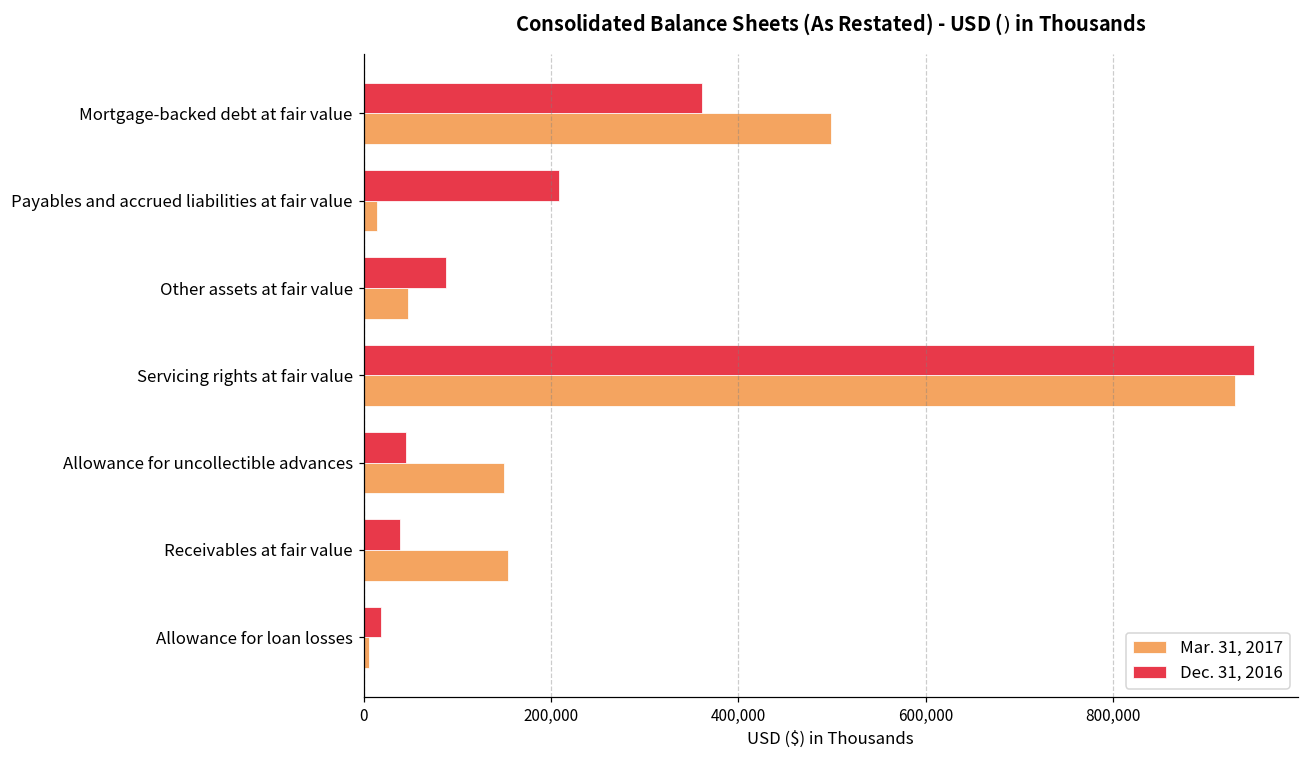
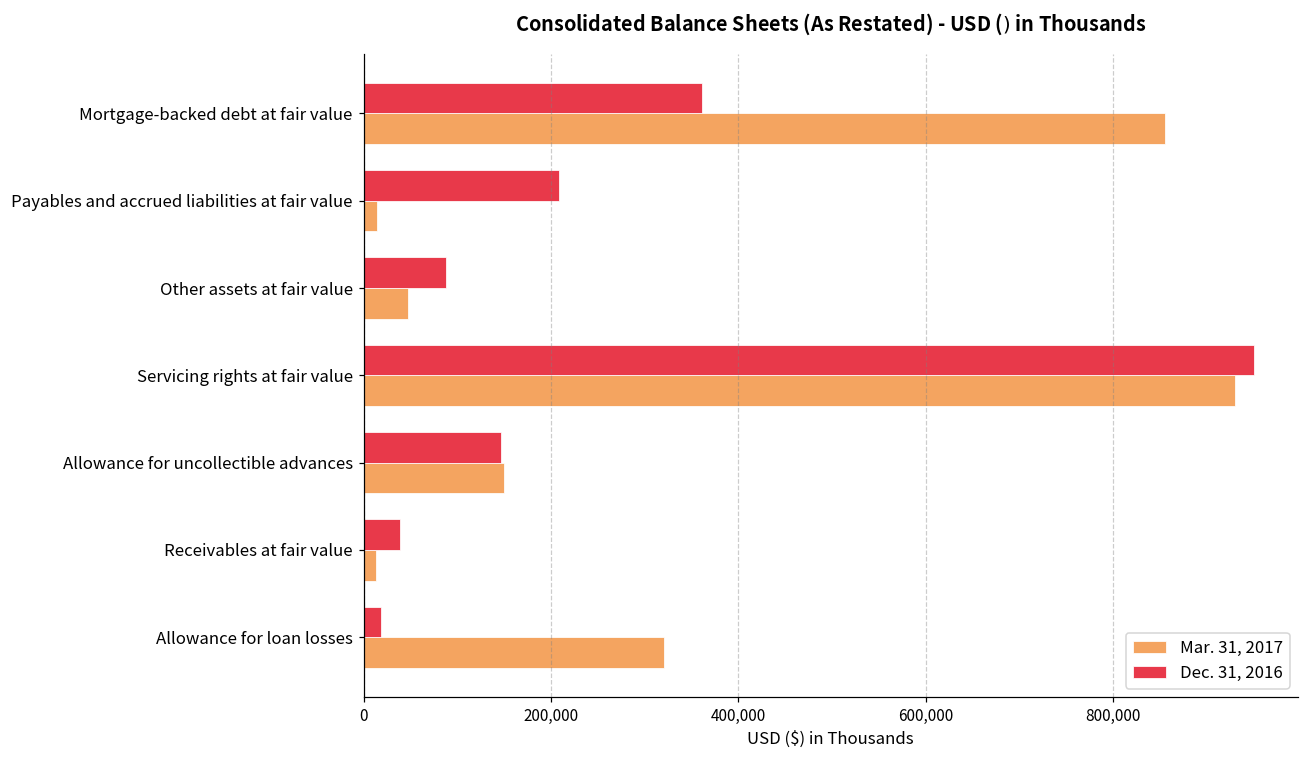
Mar. 31, 2017, Mortgage-backed debt at fair value: 500,000 -> 860,000
Dec. 31, 2016, Allowance for uncollectible advances: 50,000 -> 150,000
Mar. 31, 2017, Receivables at fair value: 150,000 -> 10,000
Mar. 31, 2017, Allowance for loan losses: 10,000 -> 320,000
